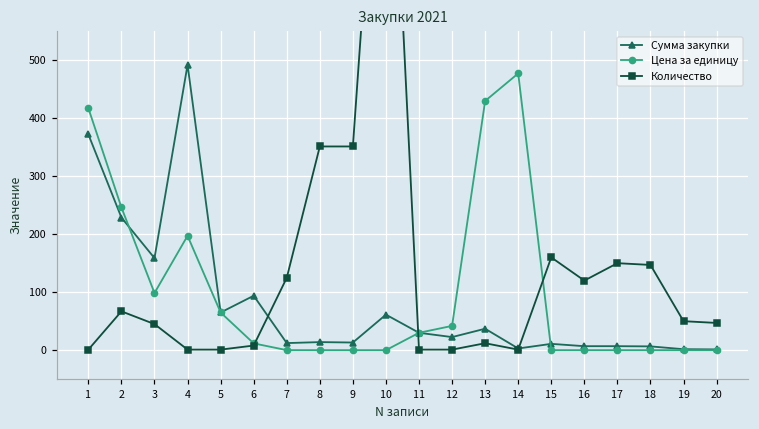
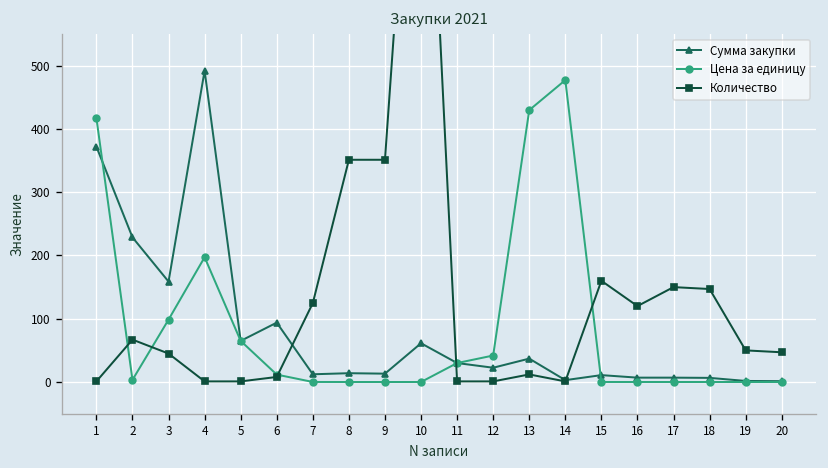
Цена за единицу, 2: 250 -> 0
